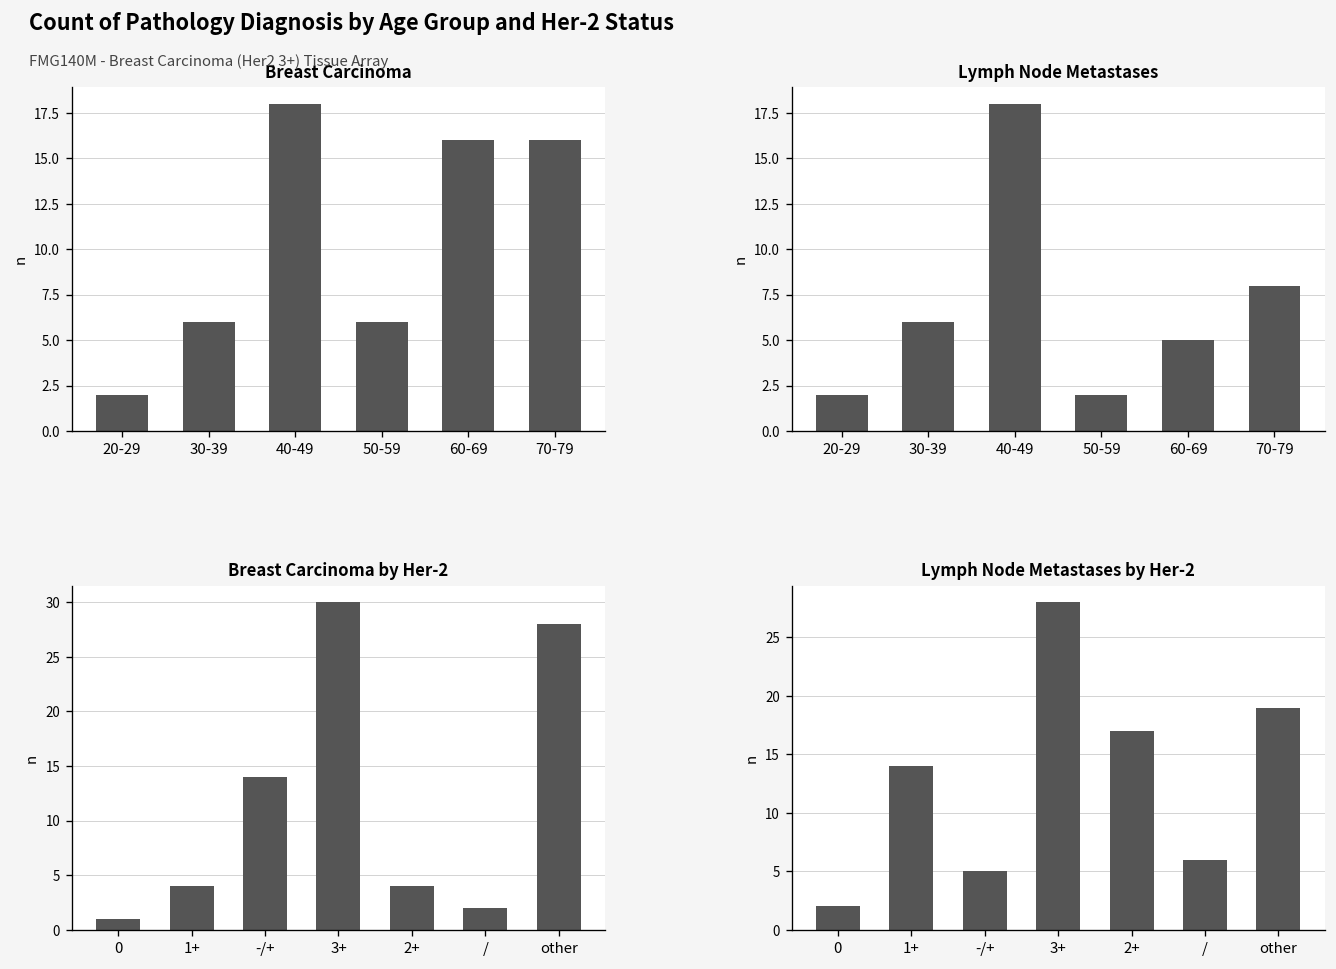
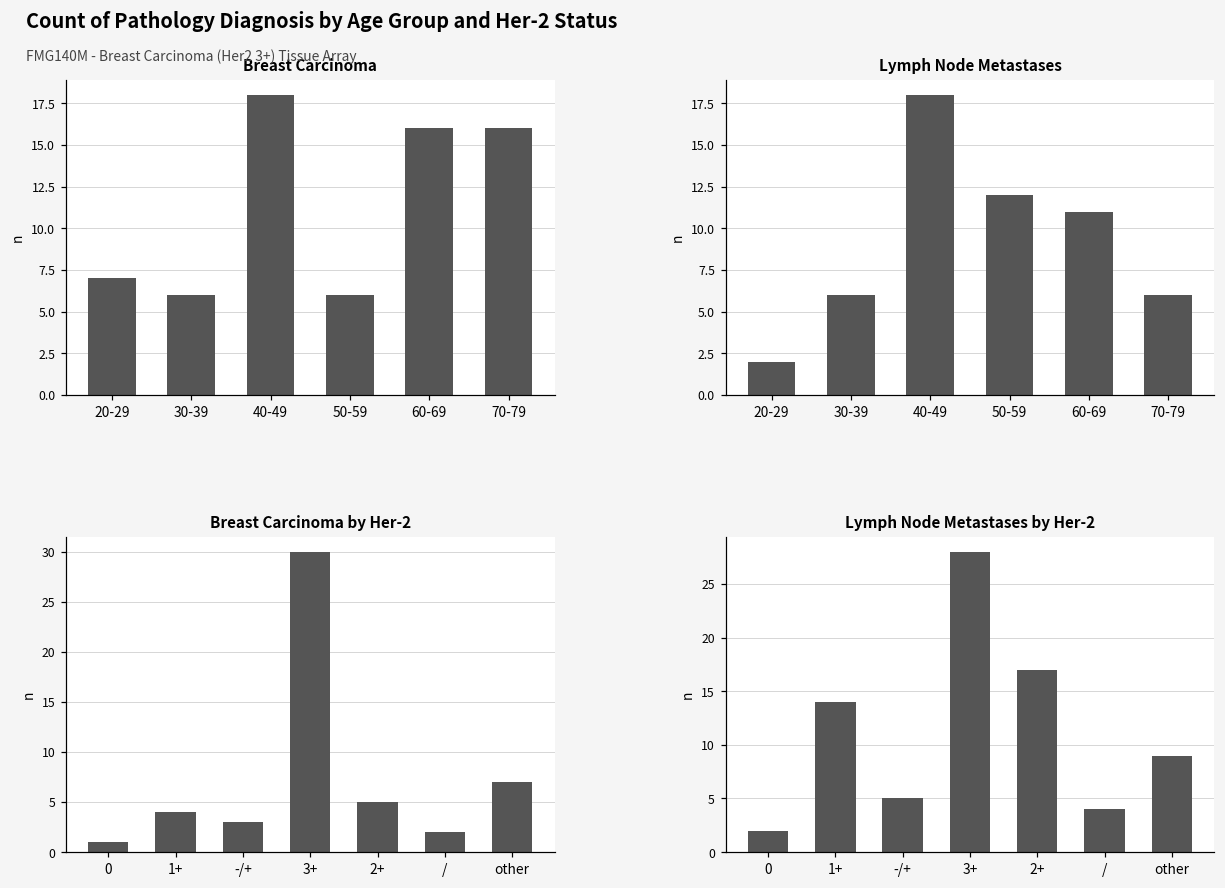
Breast Carcinoma, 20-29: 2 -> 7
Lymph Node Metastases, 50-59: 2 -> 12
Lymph Node Metastases, 60-69: 5 -> 11
Lymph Node Metastases, 70-79: 8 -> 6
Breast Carcinoma by Her-2, -/+: 14 -> 3
Breast Carcinoma by Her-2, 2+: 4 -> 5
Breast Carcinoma by Her-2, other: 28 -> 7
Lymph Node Metastases by Her-2, /: 6 -> 4
Lymph Node Metastases by Her-2, other: 19 -> 9
